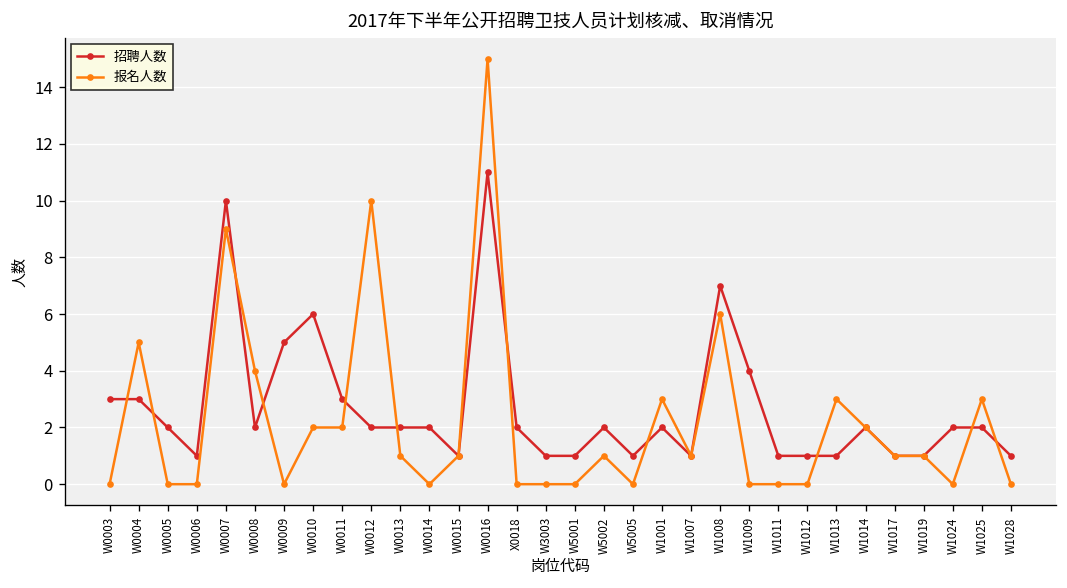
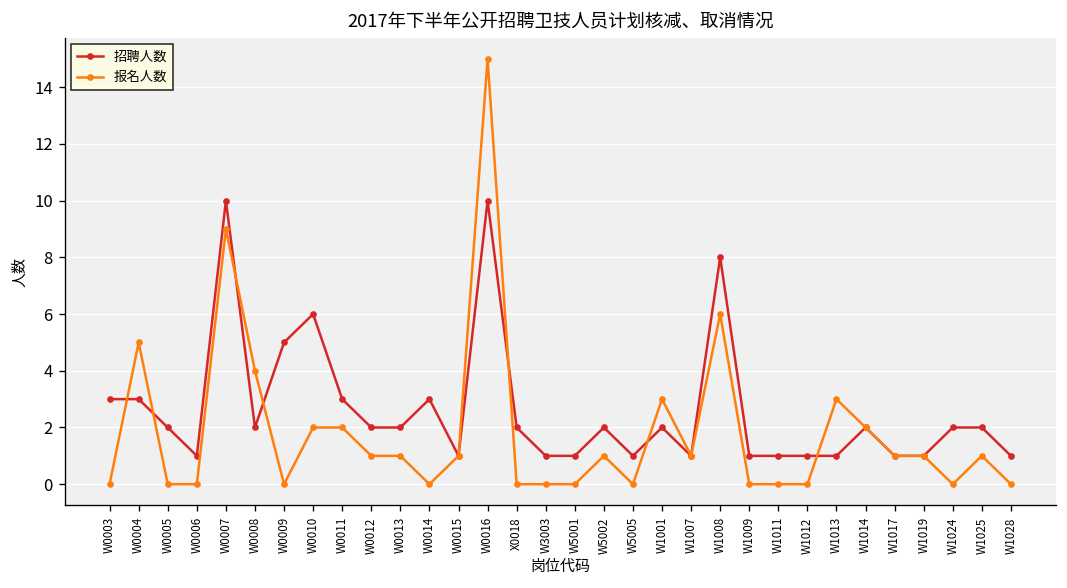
报名人数, W0012: 10 -> 1
招聘人数, W0014: 2 -> 3
招聘人数, W0016: 11 -> 10
招聘人数, W1008: 7 -> 8
招聘人数, W1009: 4 -> 1
报名人数, W1025: 3 -> 1
